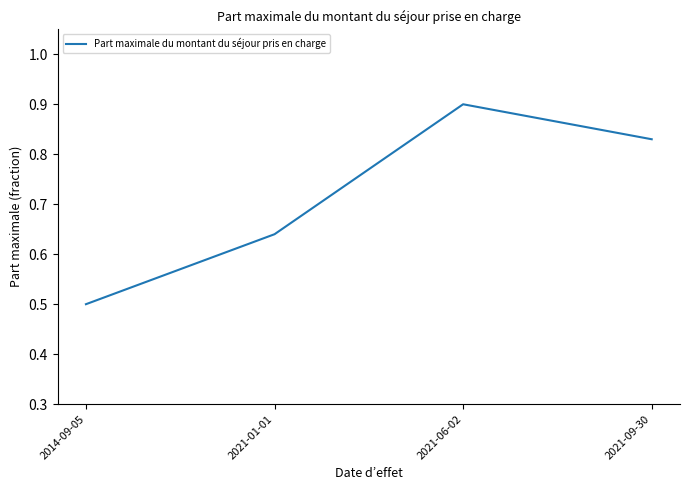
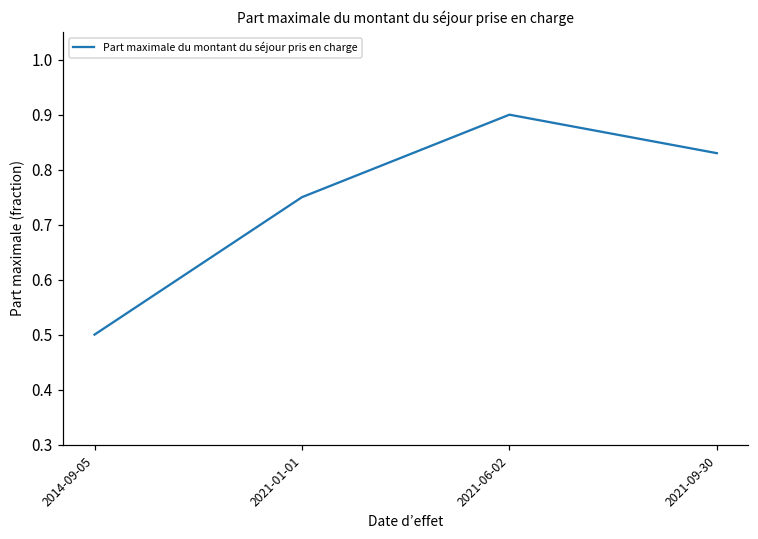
2021-01-01: 0.64 -> 0.75
